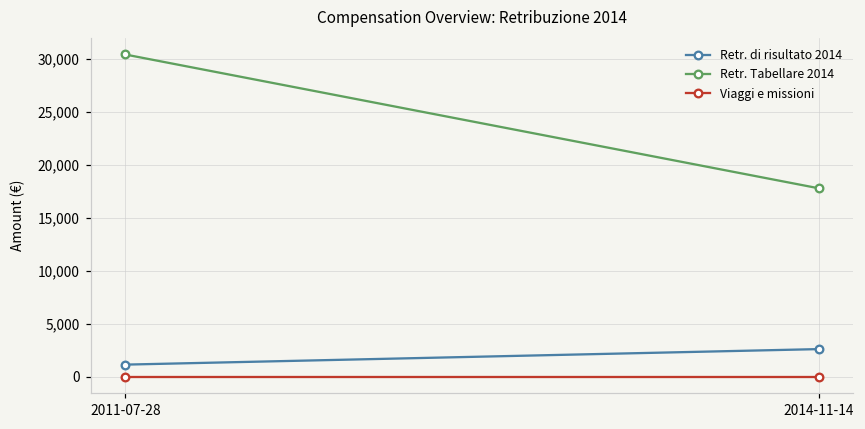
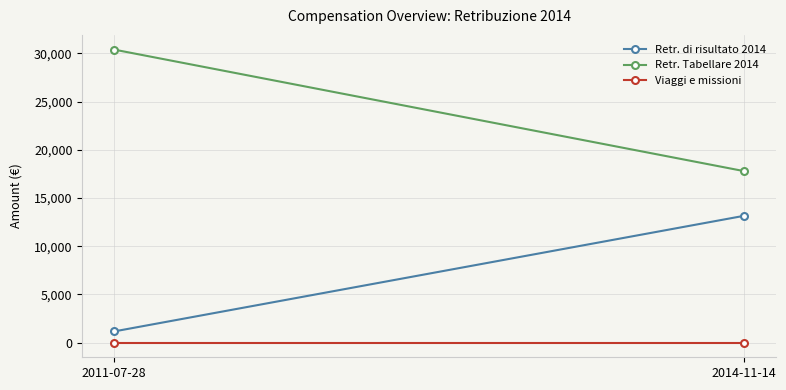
Retr. di risultato 2014, 2014-11-14: 3,000 -> 13,000
